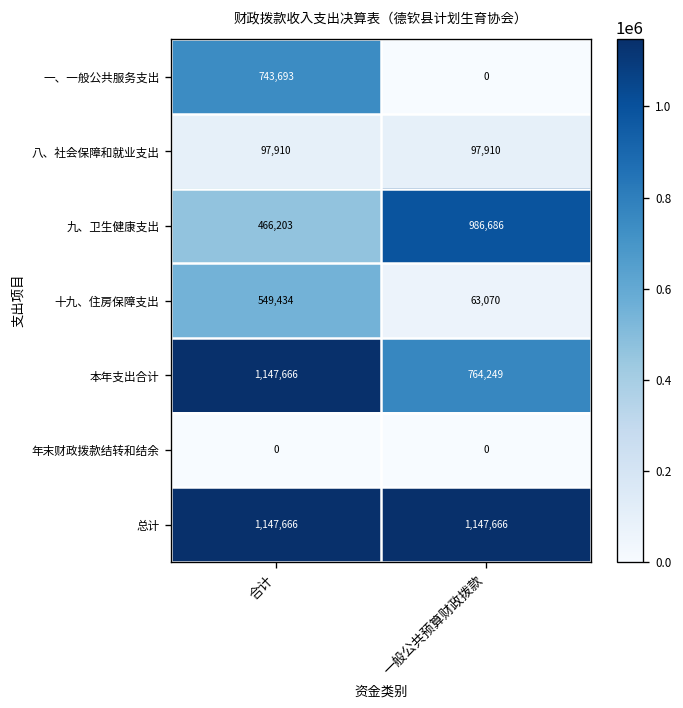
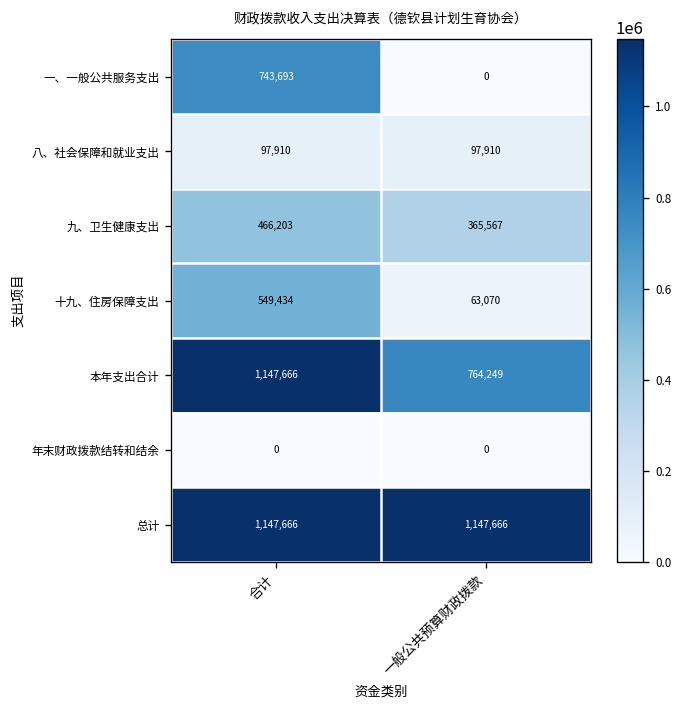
九、卫生健康支出, 一般公共预算财政拨款: 986,686 -> 365,567
